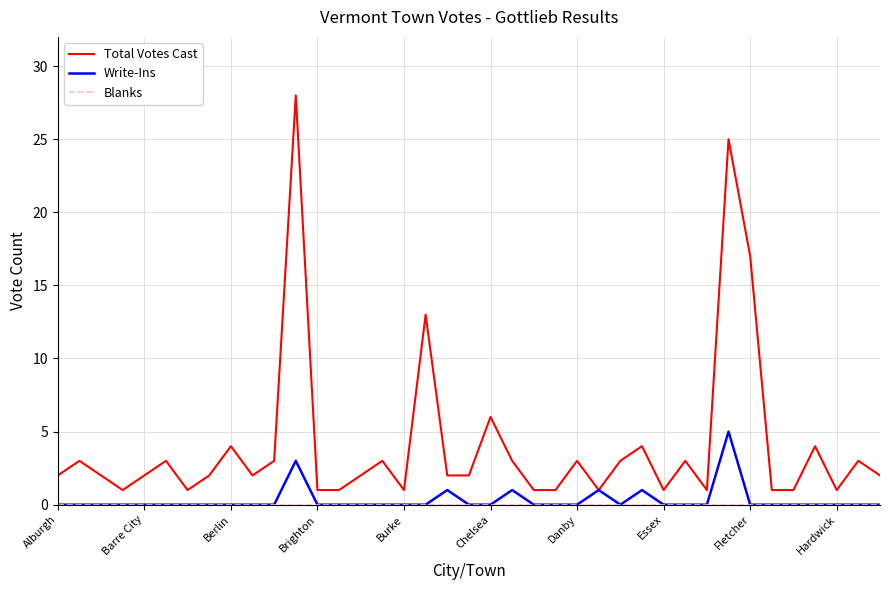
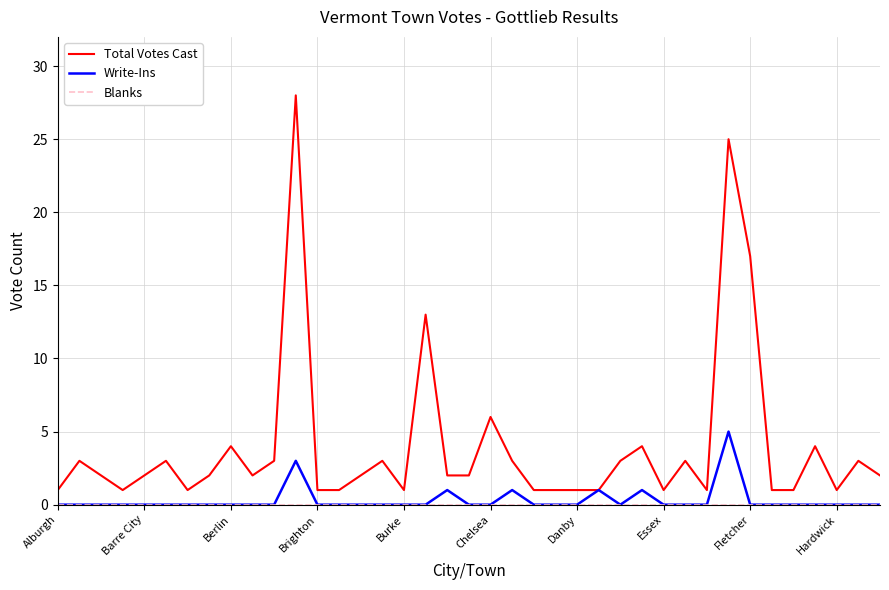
Total Votes Cast, Alburgh: 2 -> 1
Total Votes Cast, Danby: 3 -> 1
